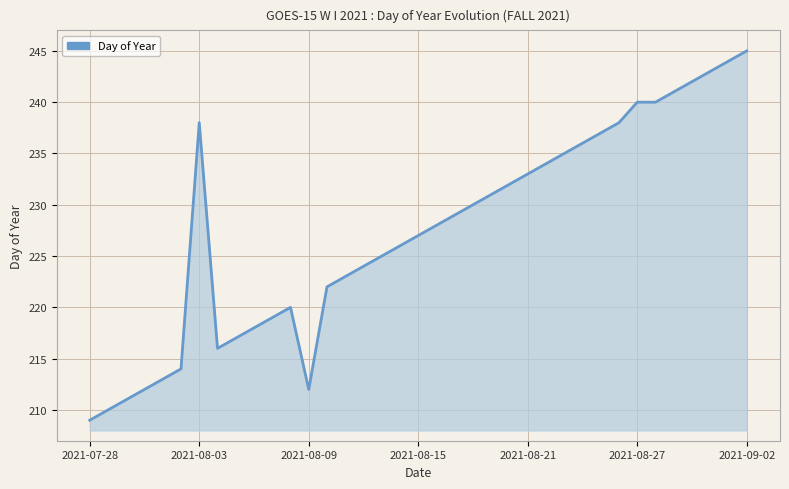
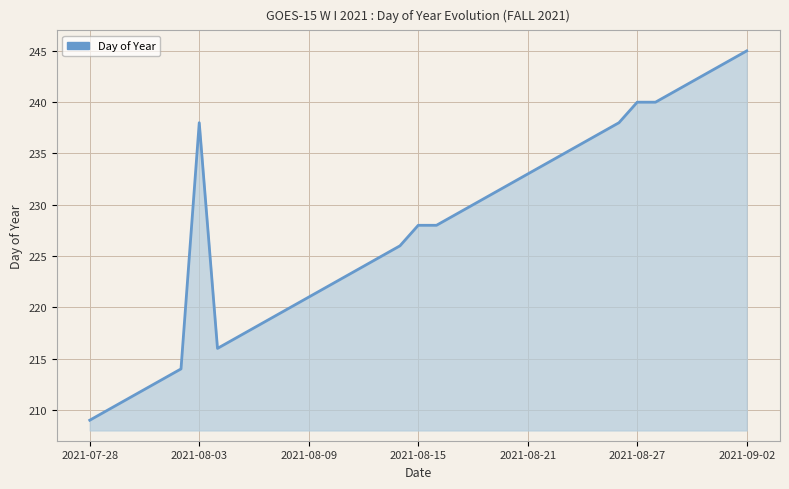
2021-08-09: 212 -> 221
2021-08-15: 227 -> 228
